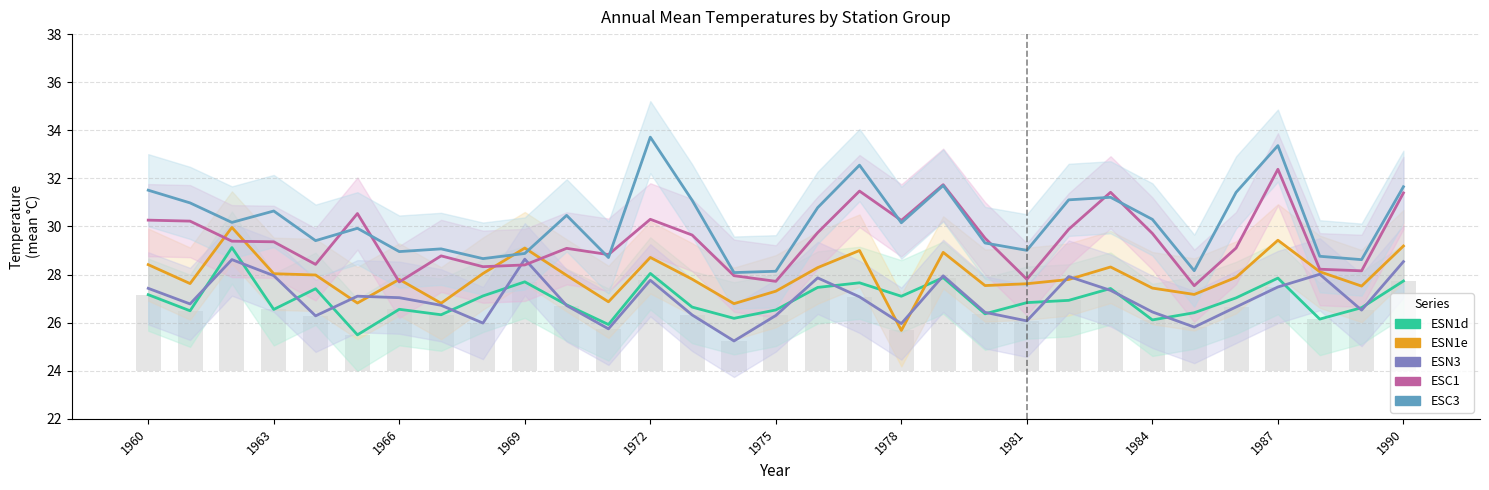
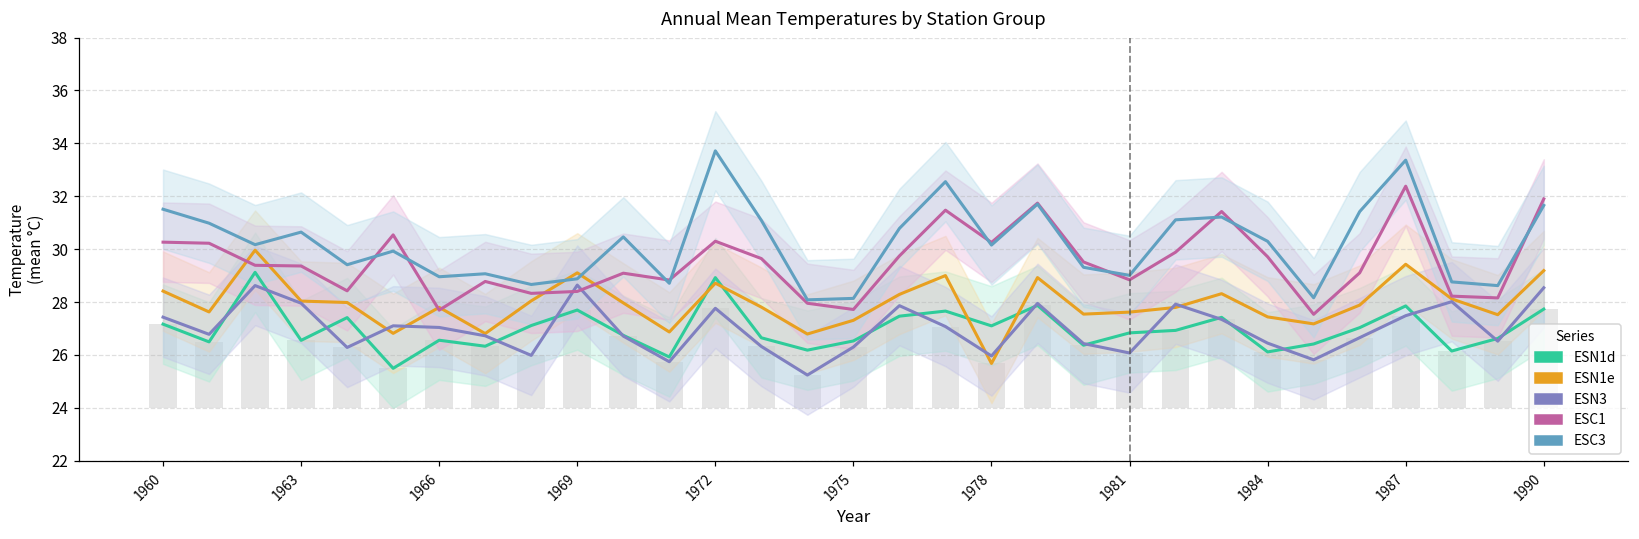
ESN1d, 1972: 28.0 -> 28.9
ESC1, 1981: 27.8 -> 28.8
ESC1, 1990: 31.4 -> 31.9
